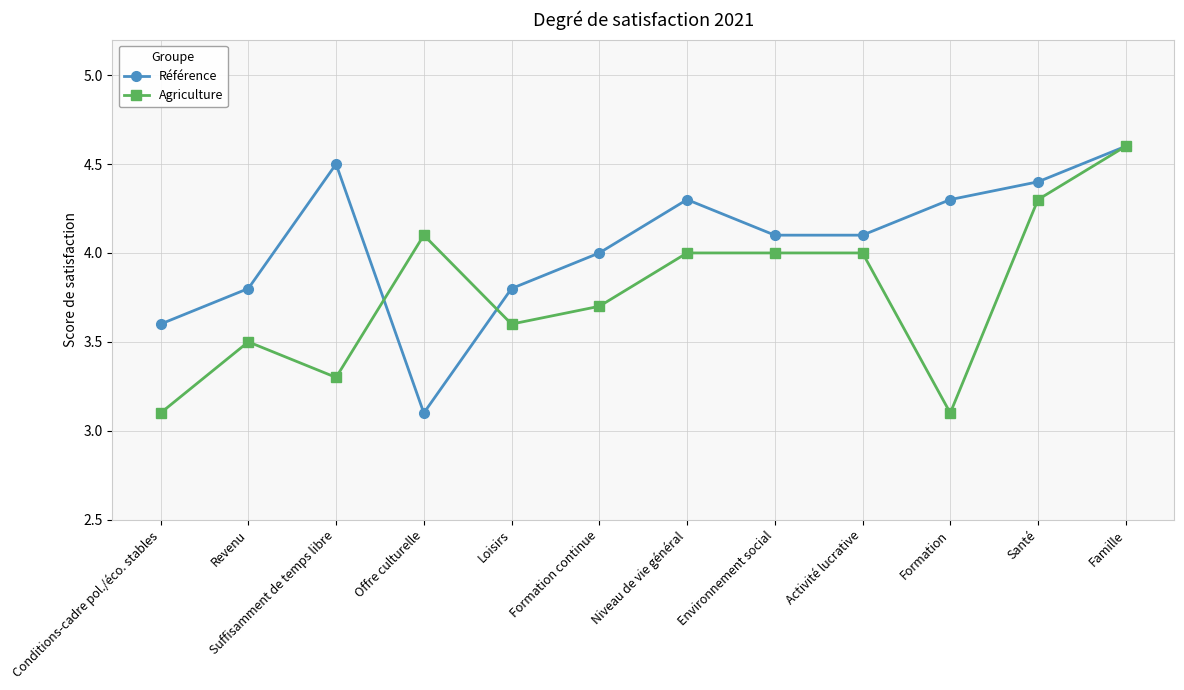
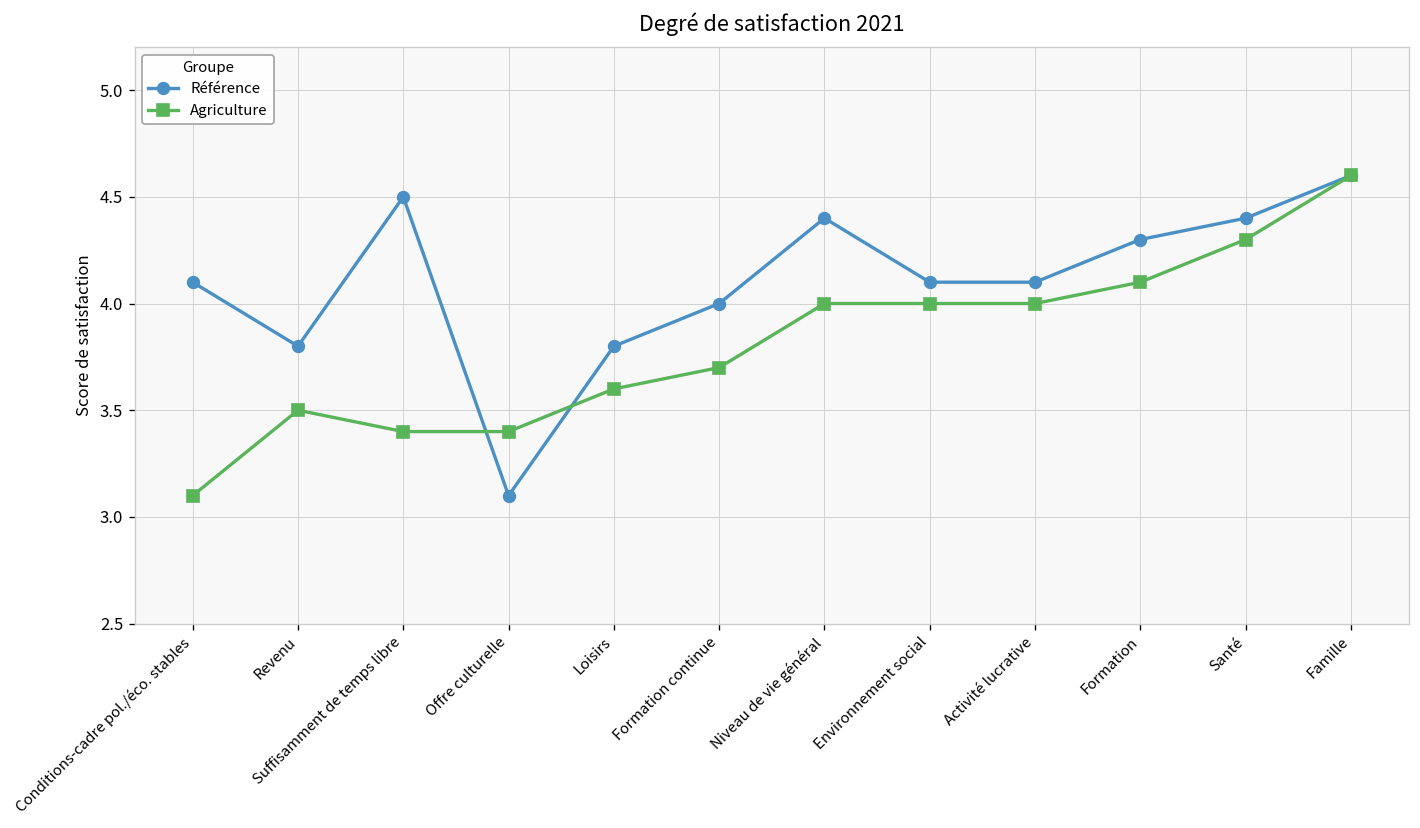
Référence, Conditions-cadre pol./éco. stables: 3.6 -> 4.1
Agriculture, Suffisamment de temps libre: 3.3 -> 3.4
Agriculture, Offre culturelle: 4.1 -> 3.4
Référence, Niveau de vie général: 4.3 -> 4.4
Agriculture, Formation: 3.1 -> 4.1
